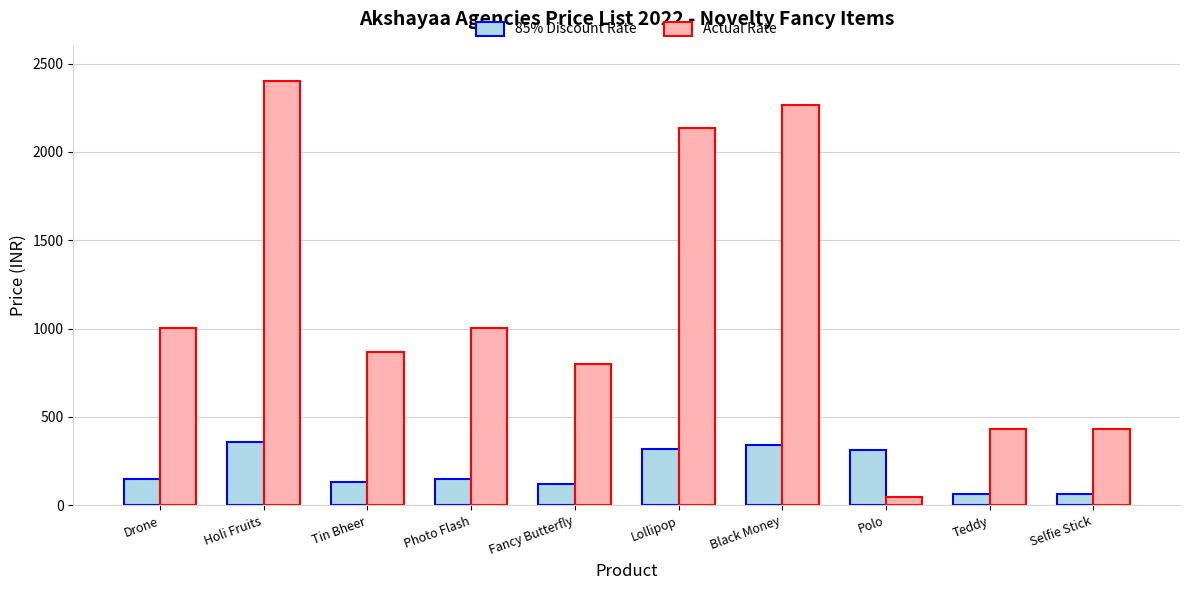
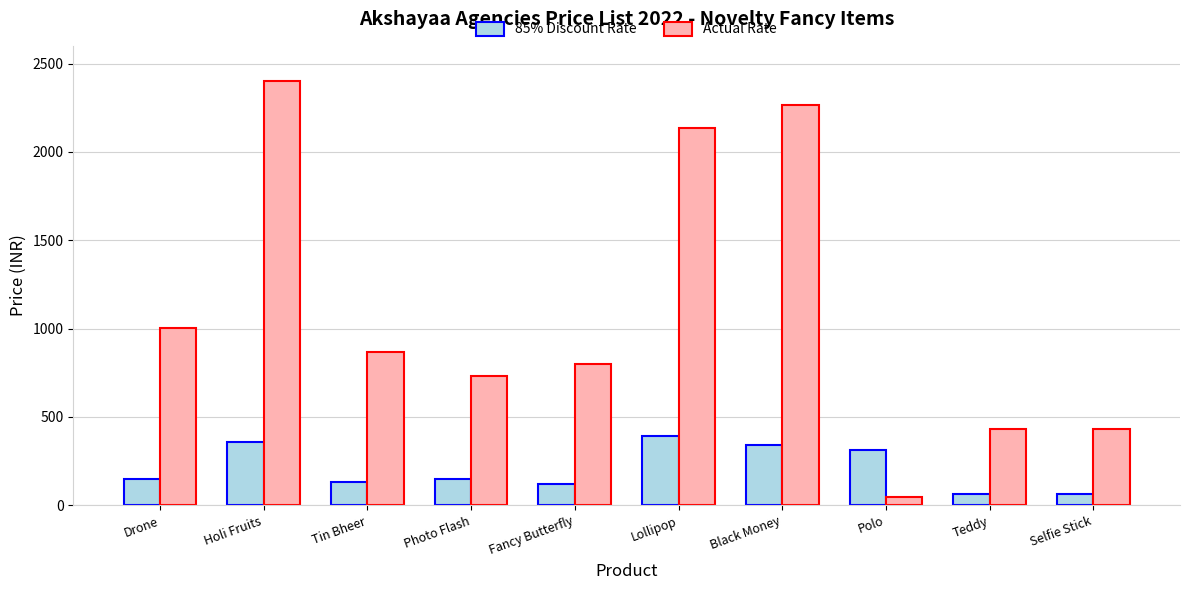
Actual Rate, Photo Flash: 1000 -> 730
85% Discount Rate, Lollipop: 320 -> 390
